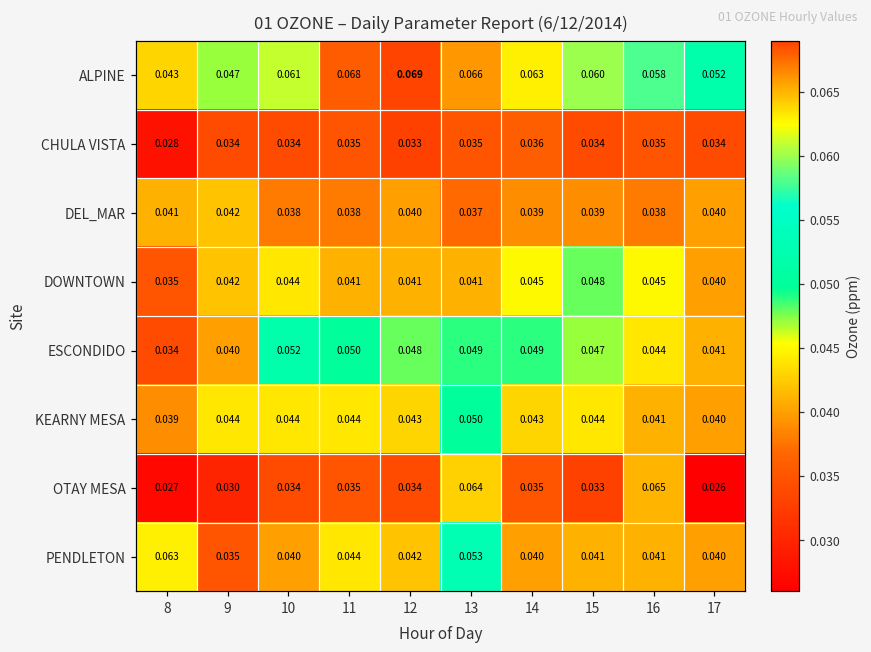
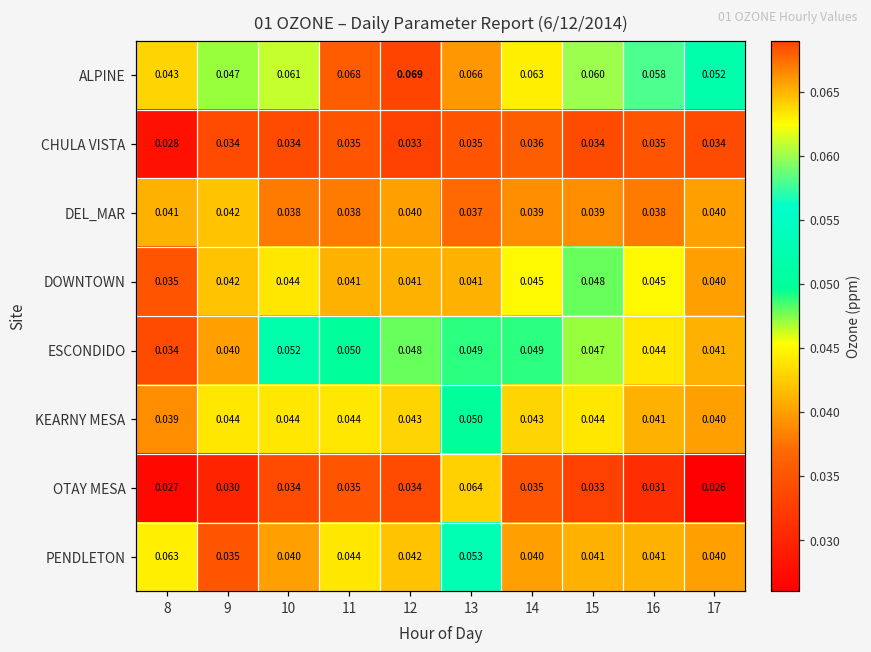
OTAY MESA, 16: 0.065 -> 0.031
